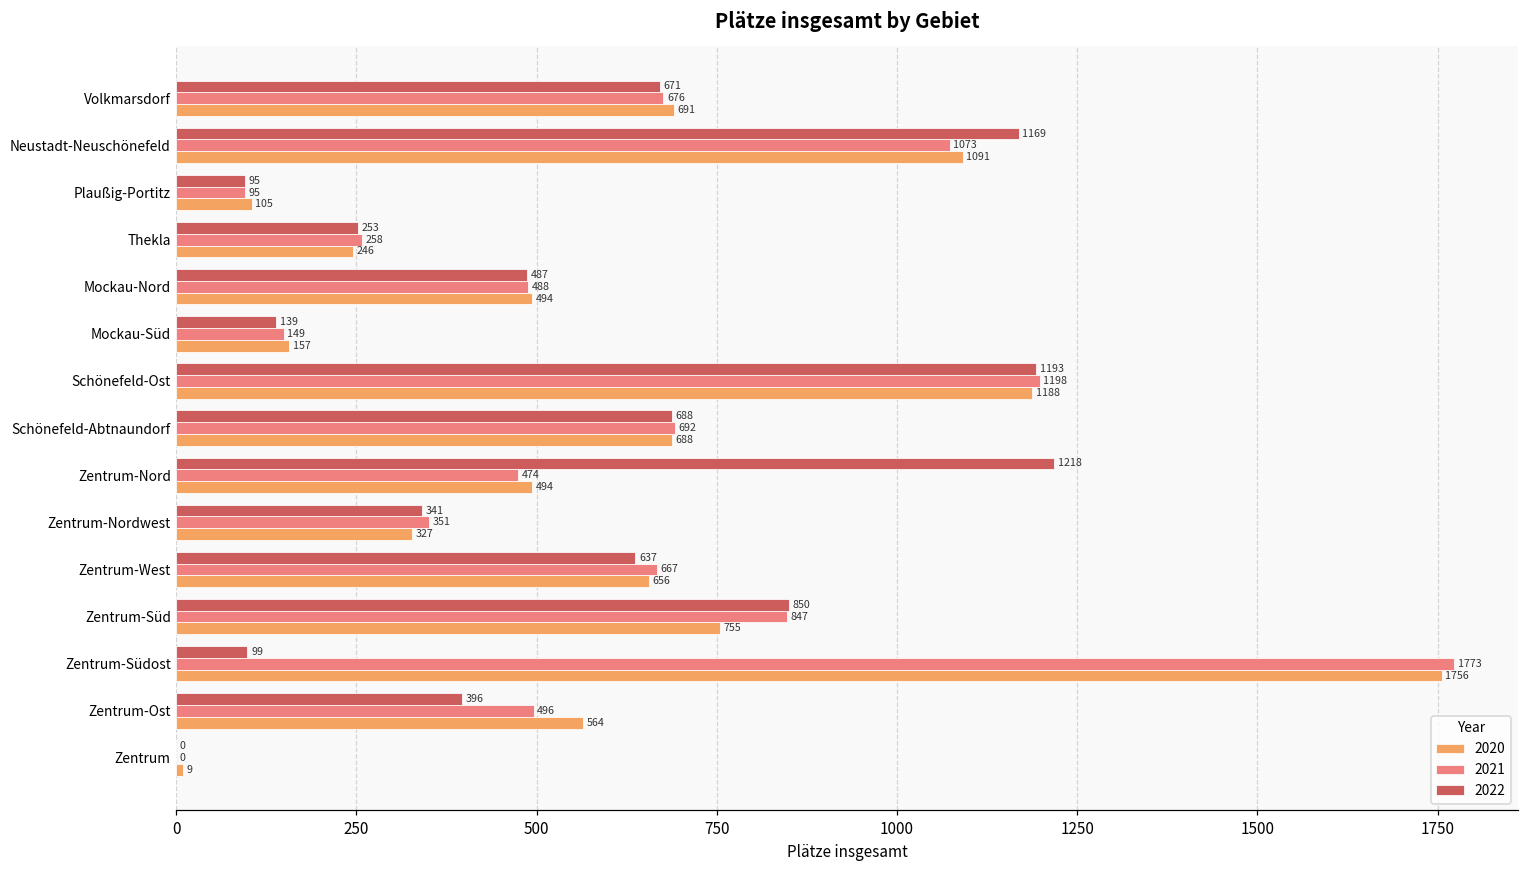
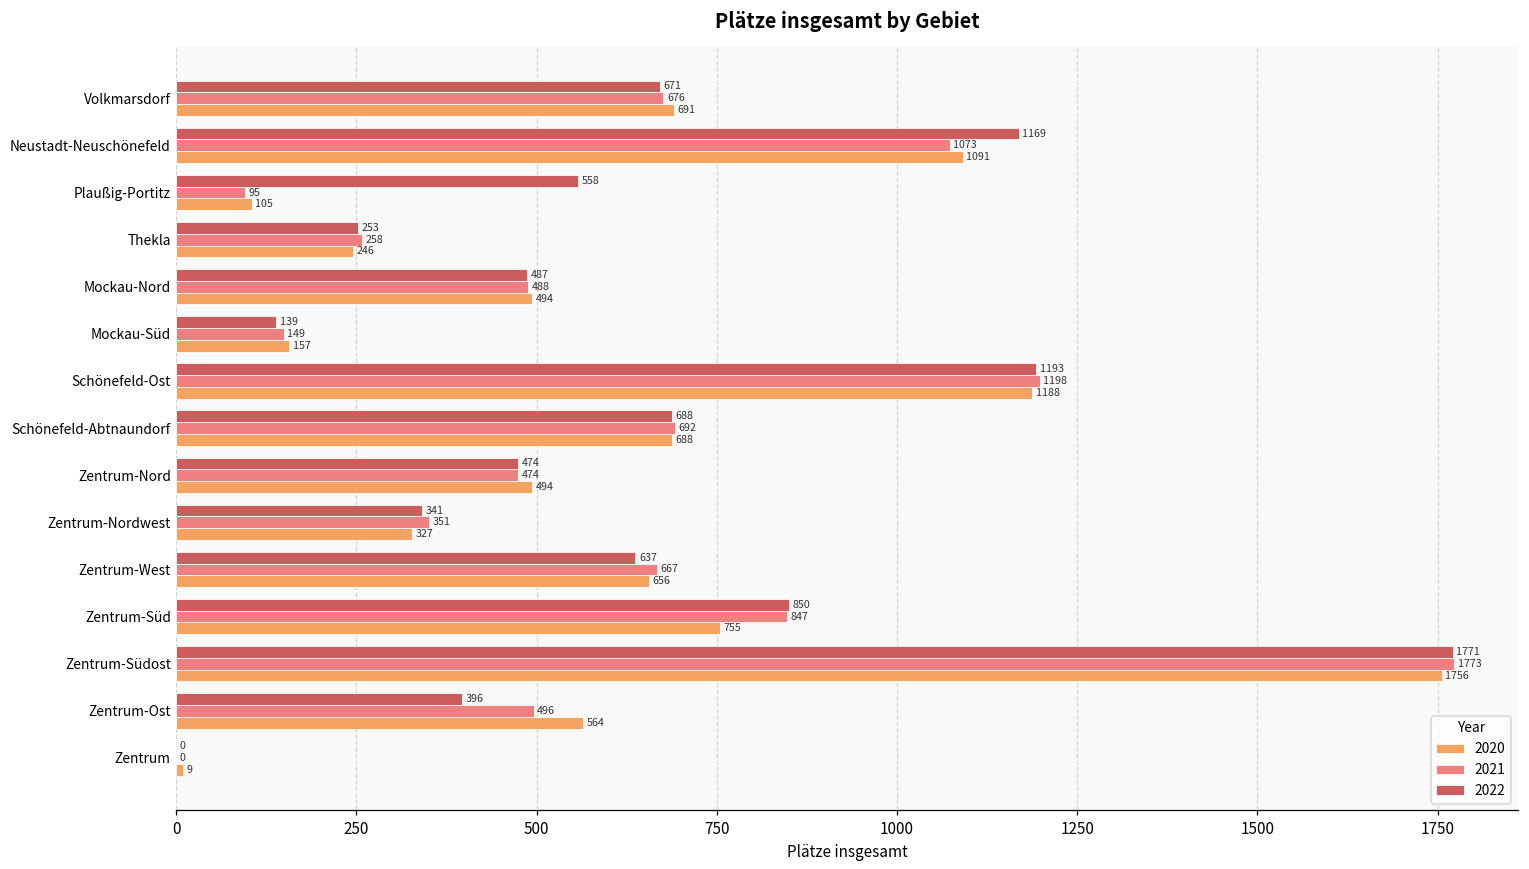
2022, Plaußig-Portitz: 95 -> 558
2022, Zentrum-Nord: 1218 -> 474
2022, Zentrum-Südost: 99 -> 1771
